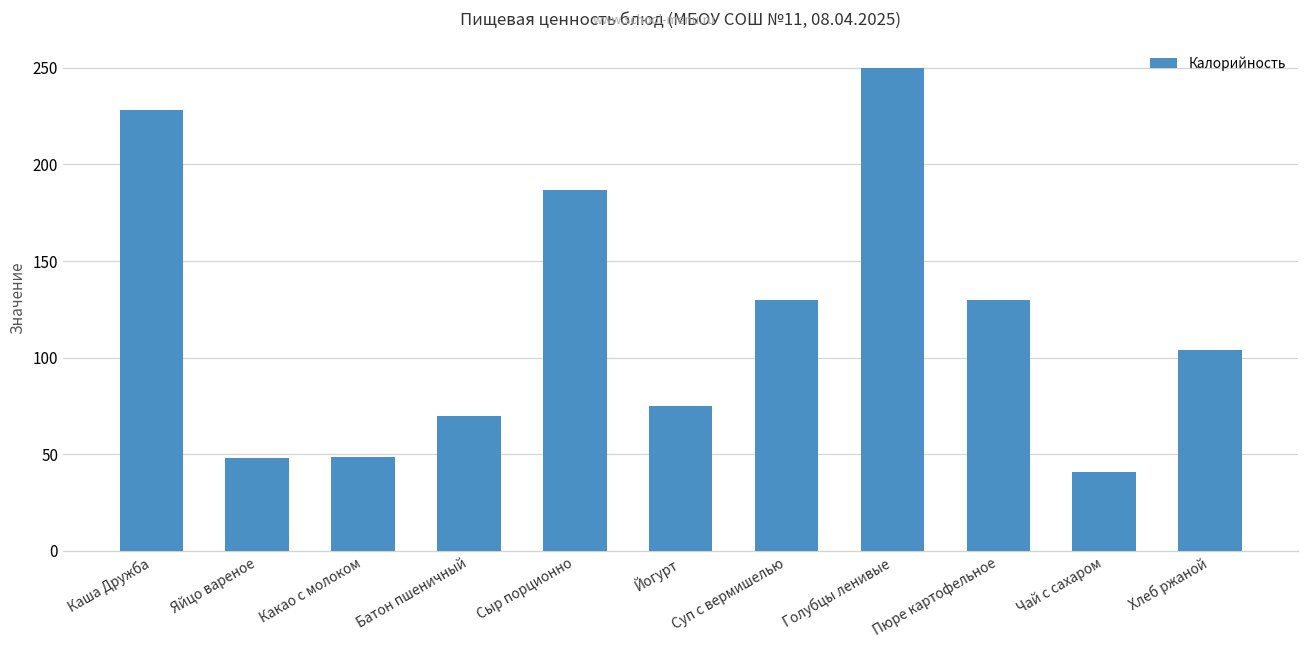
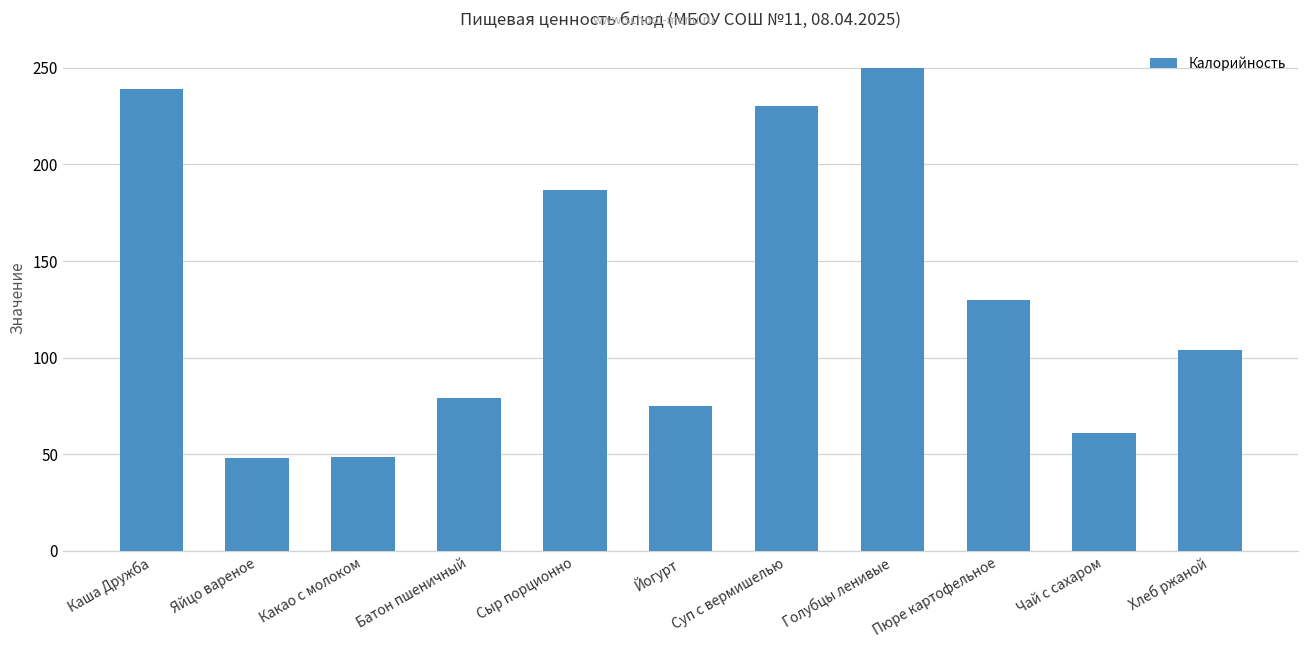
Каша Дружба: 228 -> 239
Батон пшеничный: 70 -> 79
Суп с вермишелью: 130 -> 230
Чай с сахаром: 41 -> 61
